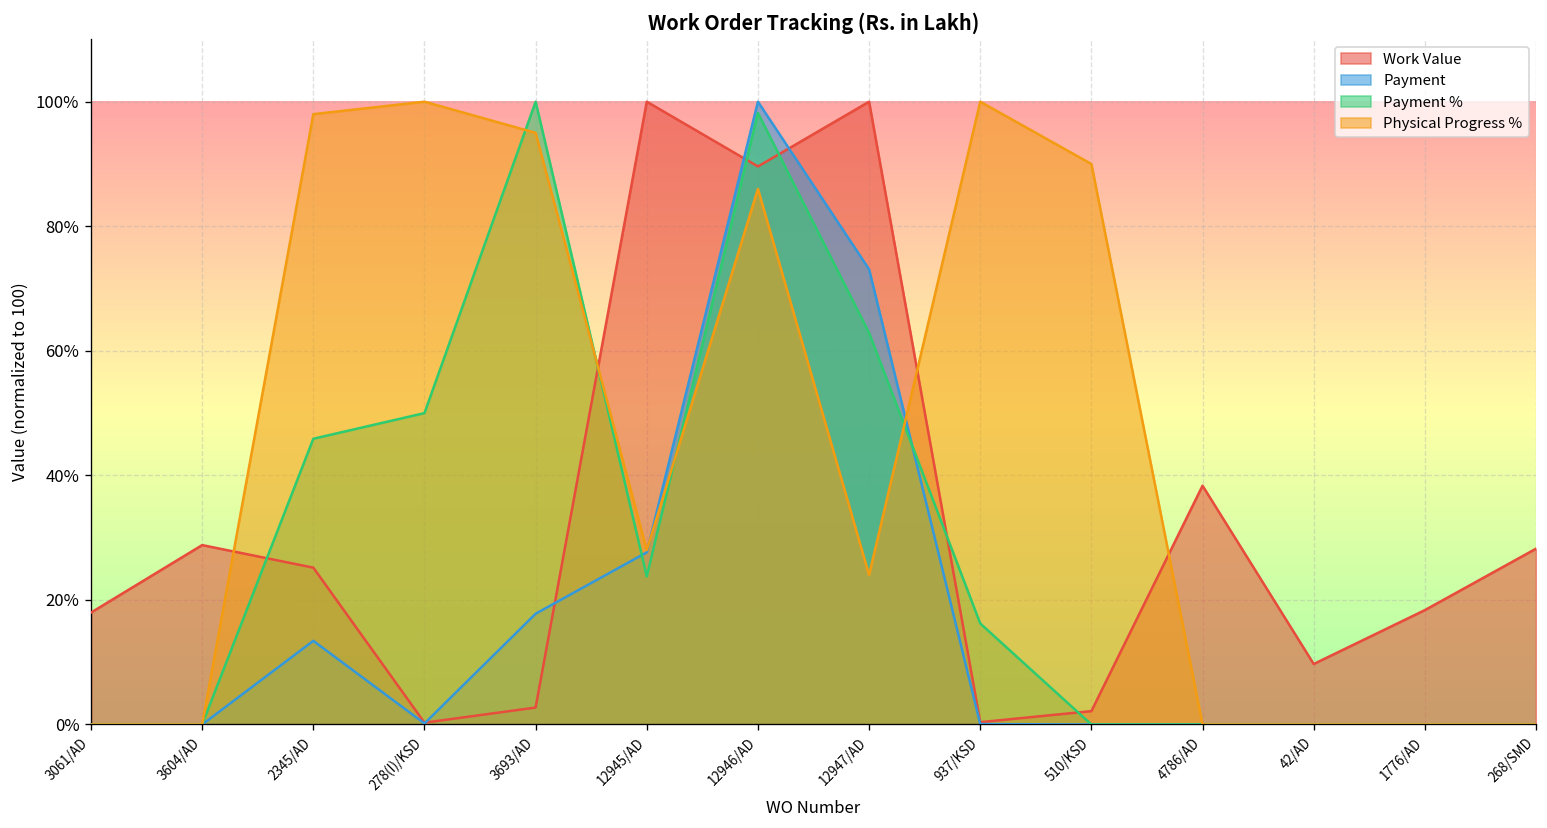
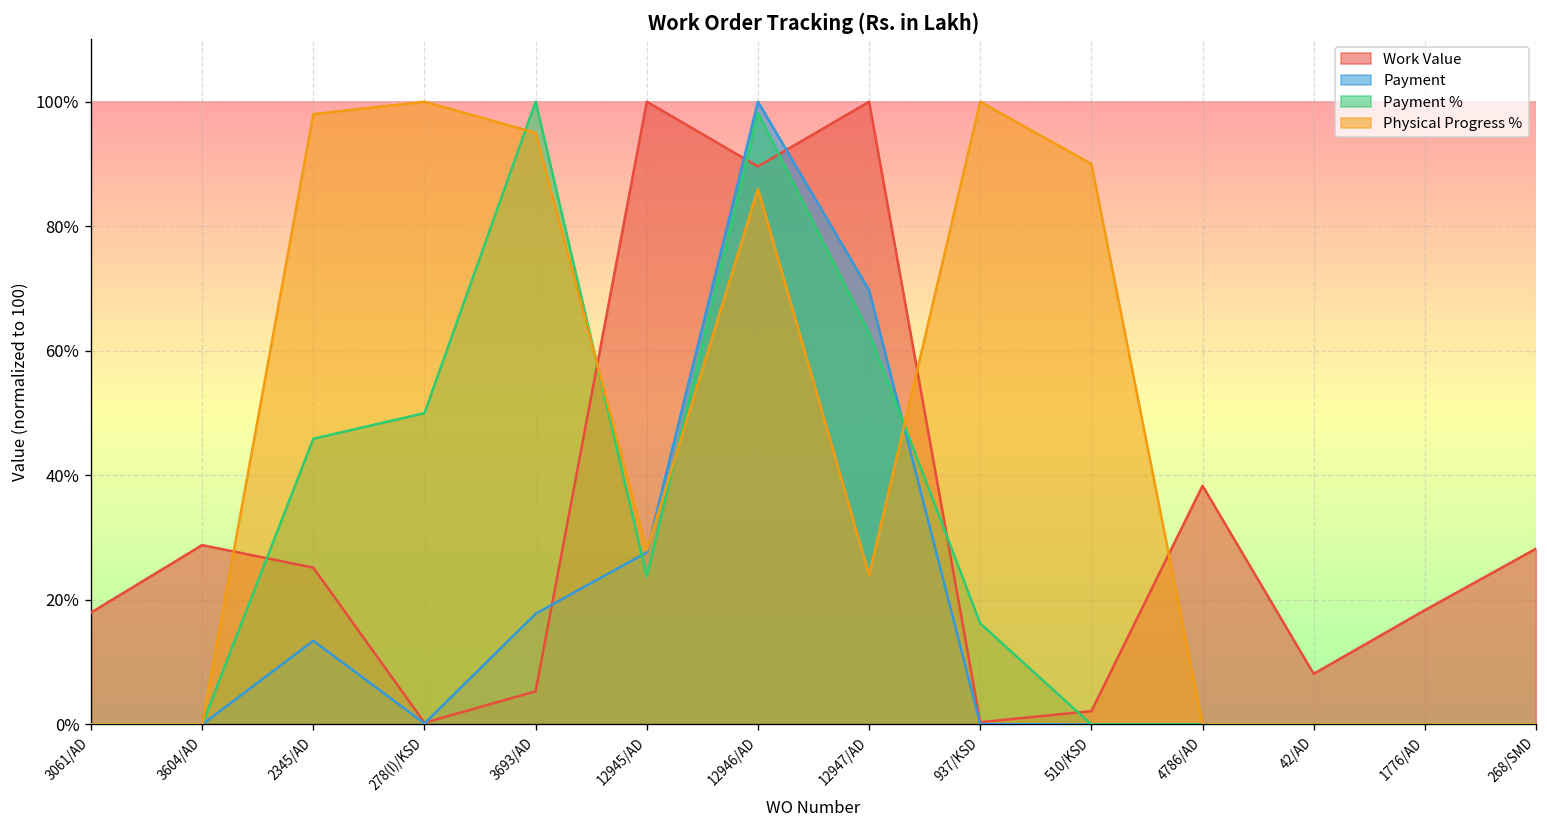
Work Value, 3693/AD: 3% -> 5%
Payment, 12947/AD: 73% -> 70%
Work Value, 42/AD: 10% -> 8%
